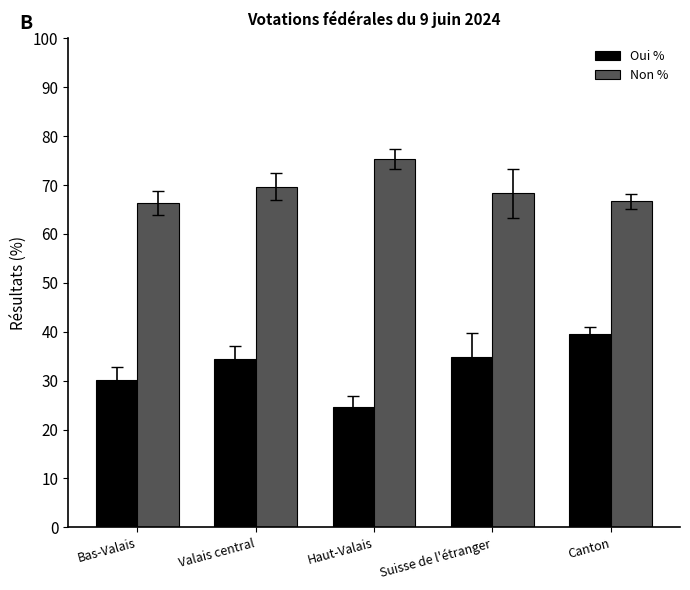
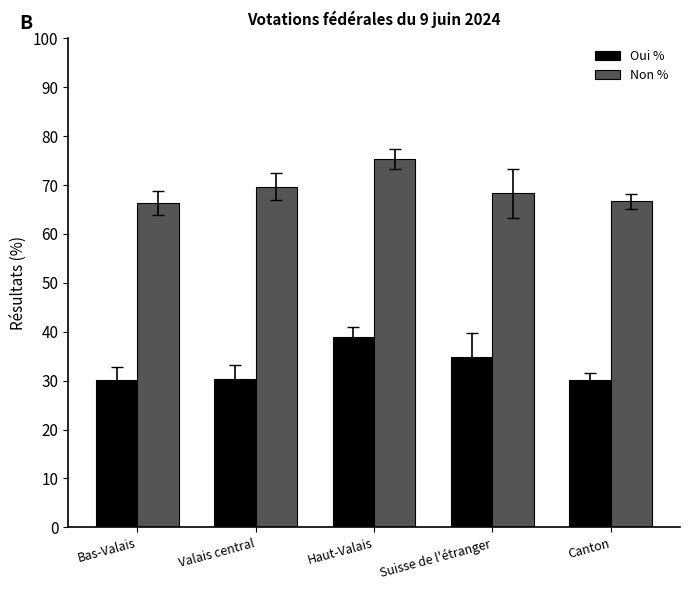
Oui %, Valais central: 34 -> 30
Oui %, Haut-Valais: 25 -> 39
Oui %, Canton: 39 -> 30
